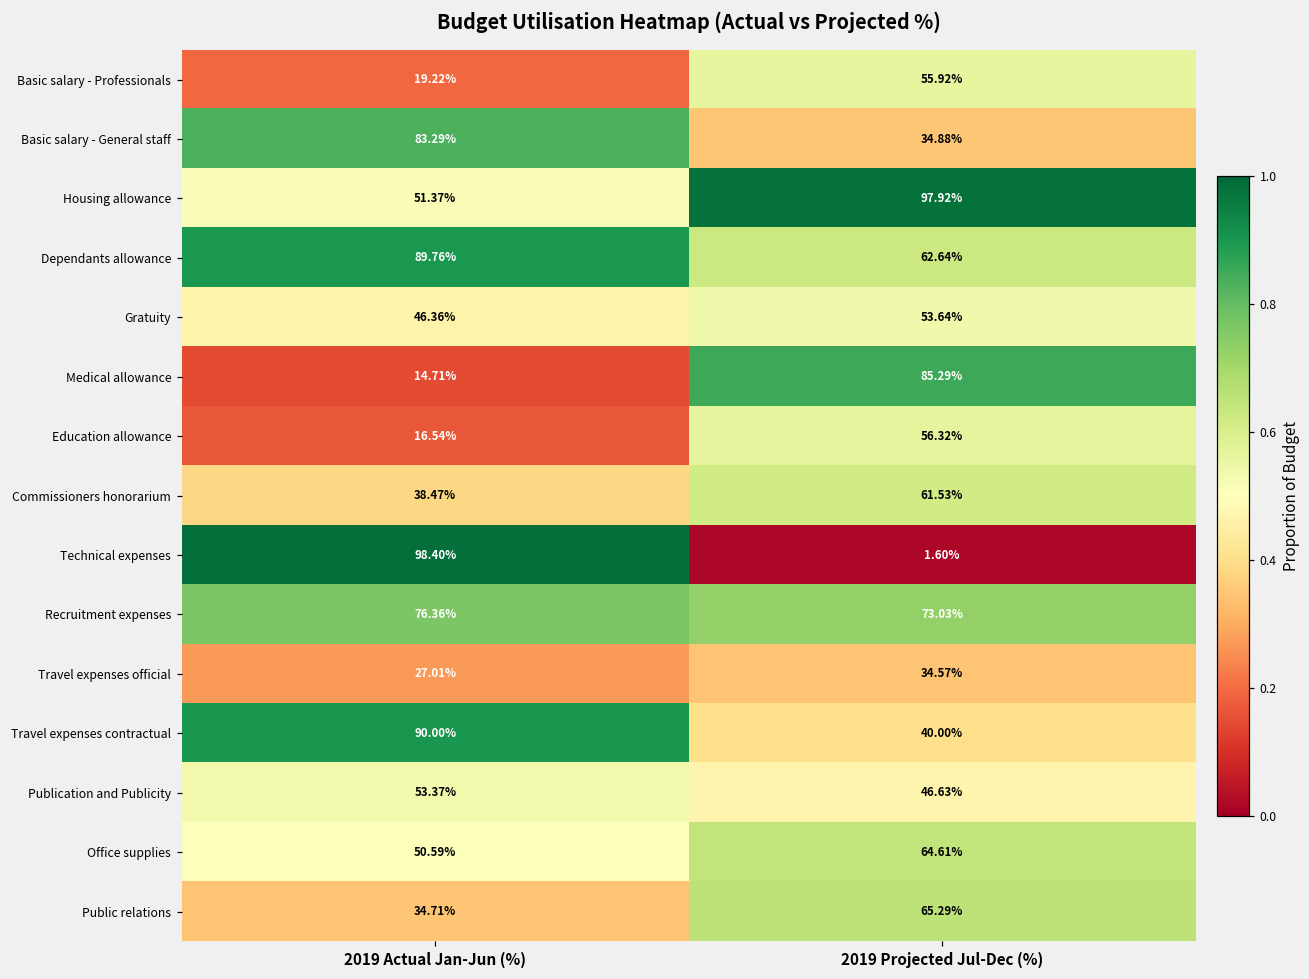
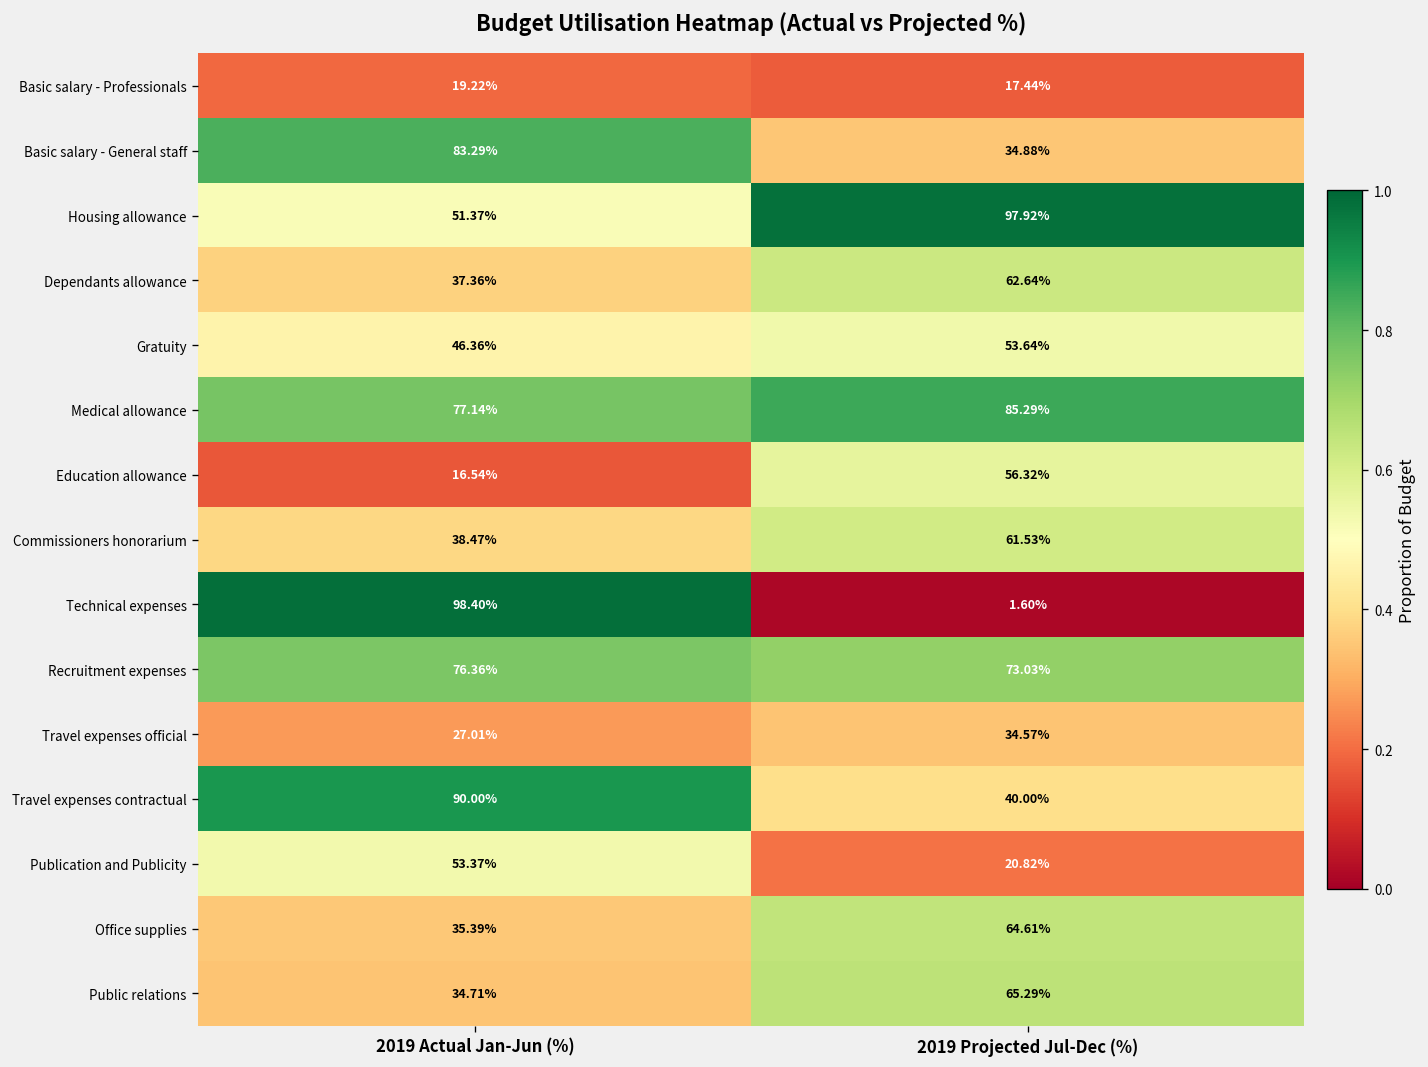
Basic salary - Professionals, 2019 Projected Jul-Dec (%): 55.92% -> 17.44%
Dependants allowance, 2019 Actual Jan-Jun (%): 89.76% -> 37.36%
Medical allowance, 2019 Actual Jan-Jun (%): 14.71% -> 77.14%
Publication and Publicity, 2019 Projected Jul-Dec (%): 46.63% -> 20.82%
Office supplies, 2019 Actual Jan-Jun (%): 50.59% -> 35.39%
